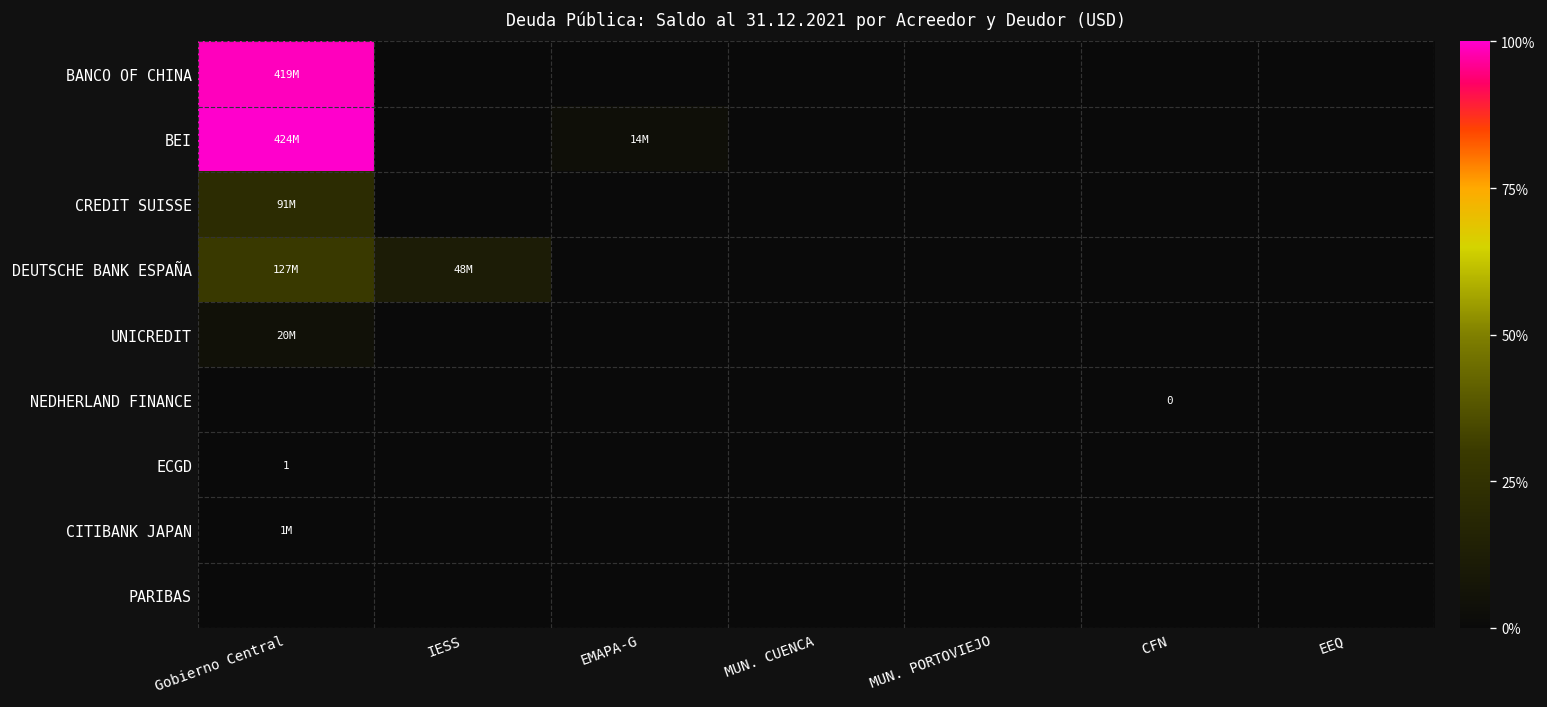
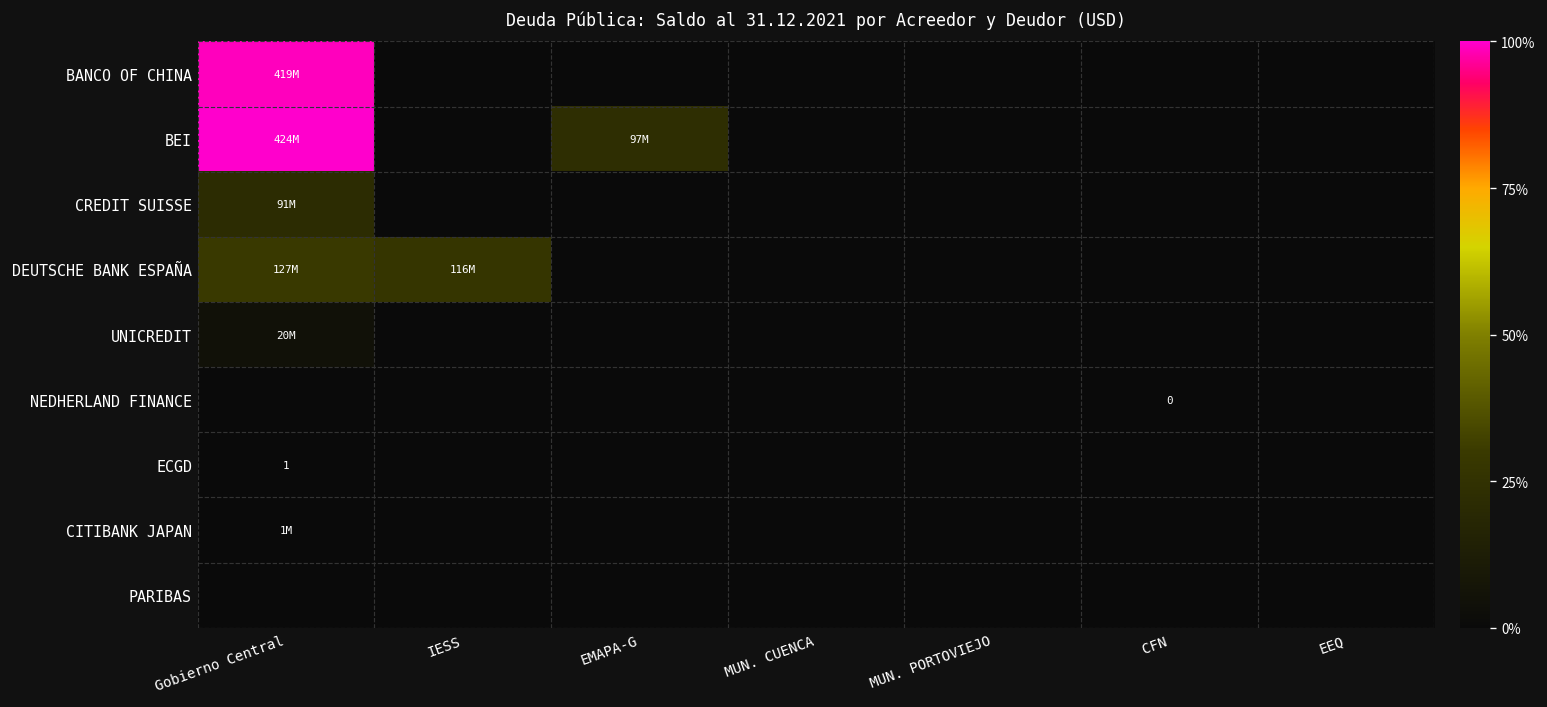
BEI, EMAPA-G: 14M -> 97M
DEUTSCHE BANK ESPAÑA, IESS: 48M -> 116M
